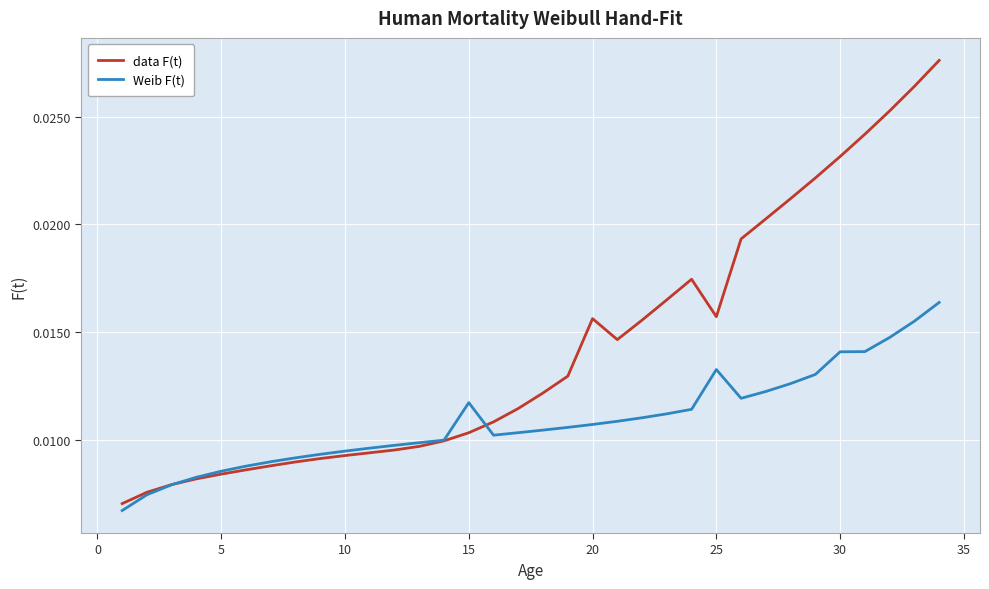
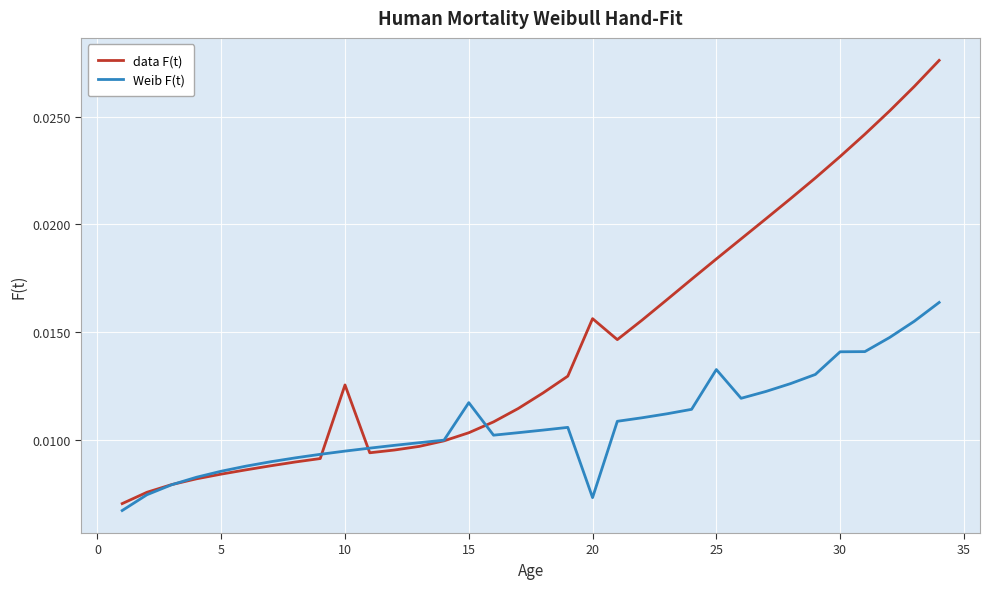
data F(t), 10: 0.0093 -> 0.0125
Weib F(t), 20: 0.0107 -> 0.0073
data F(t), 25: 0.0157 -> 0.0184
